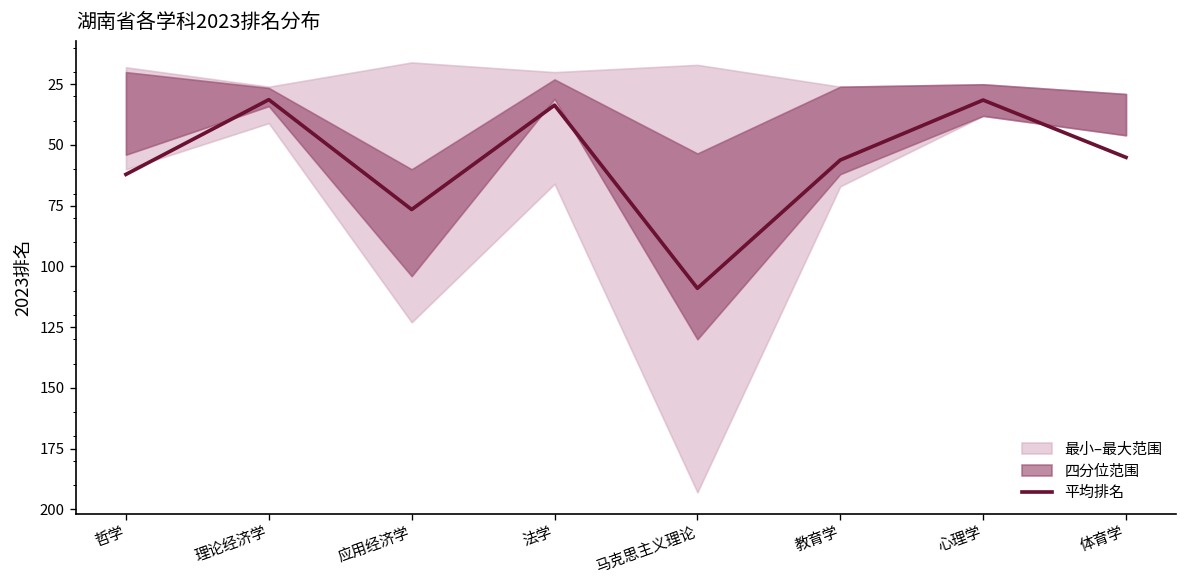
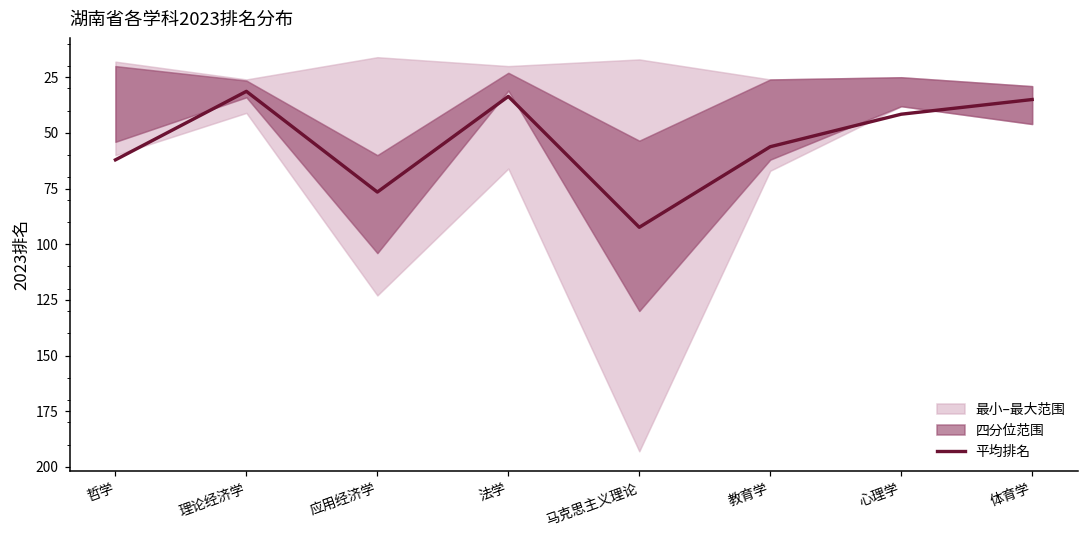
平均排名, 马克思主义理论: 109 -> 92
平均排名, 心理学: 32 -> 42
平均排名, 体育学: 55 -> 35
